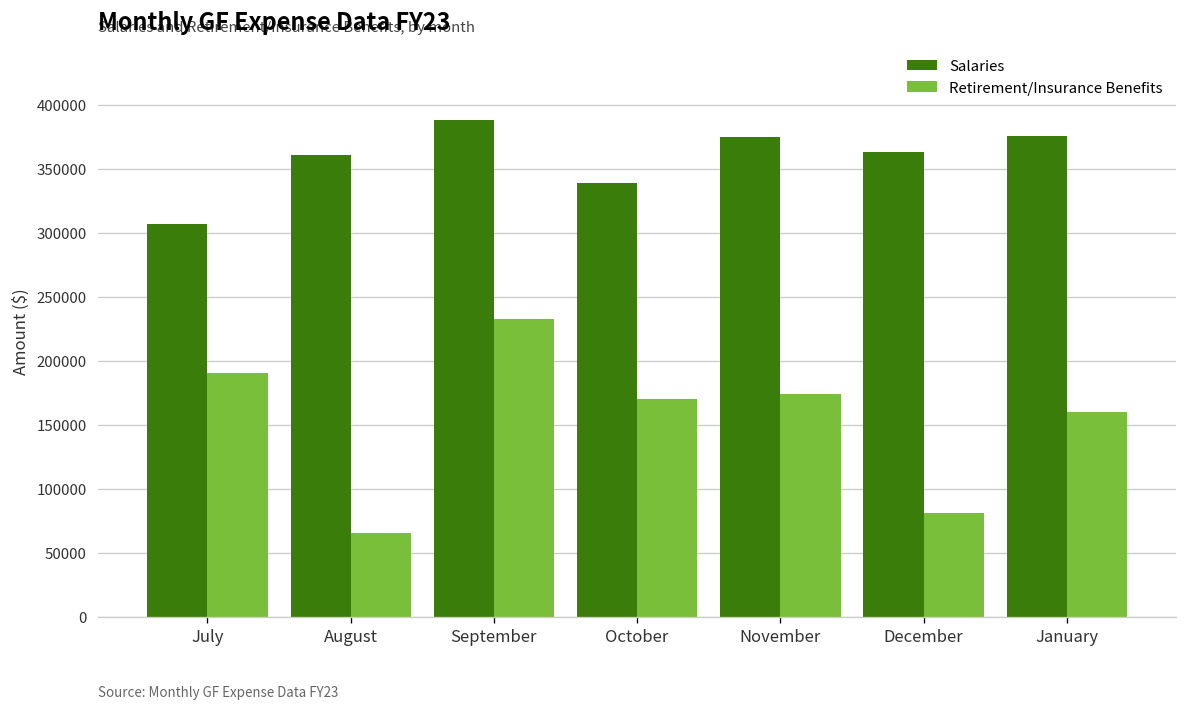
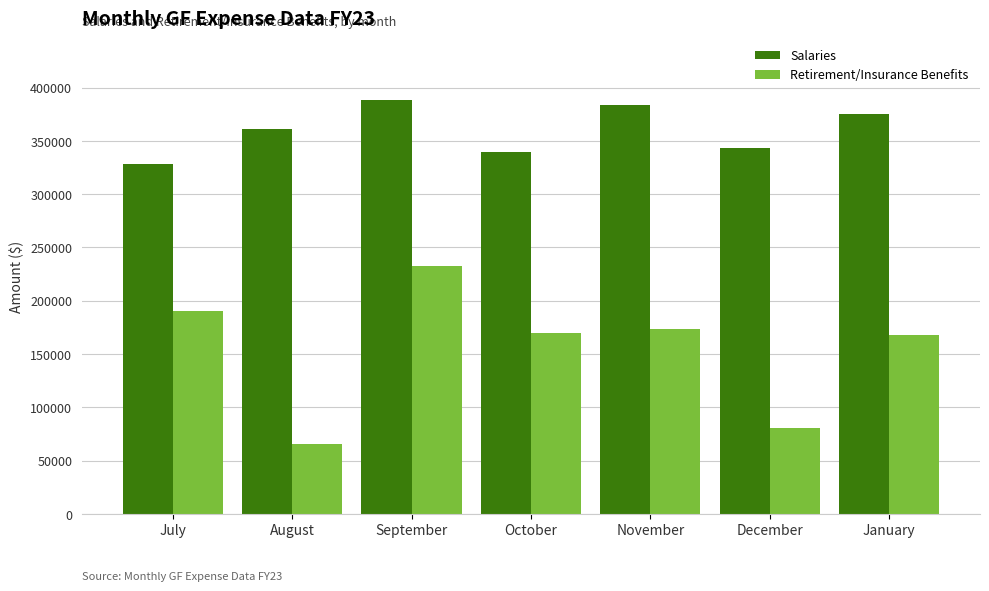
Salaries, July: 307000 -> 328000
Salaries, November: 375000 -> 384000
Salaries, December: 363000 -> 344000
Retirement/Insurance Benefits, January: 160000 -> 168000
